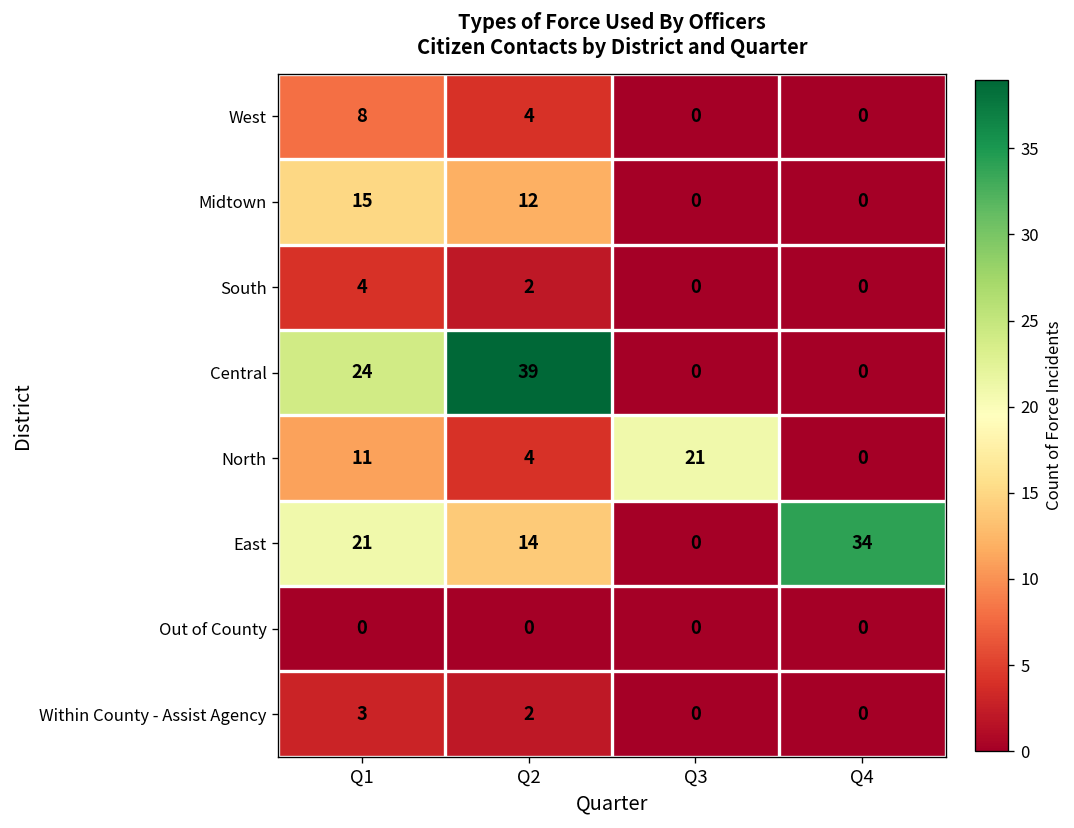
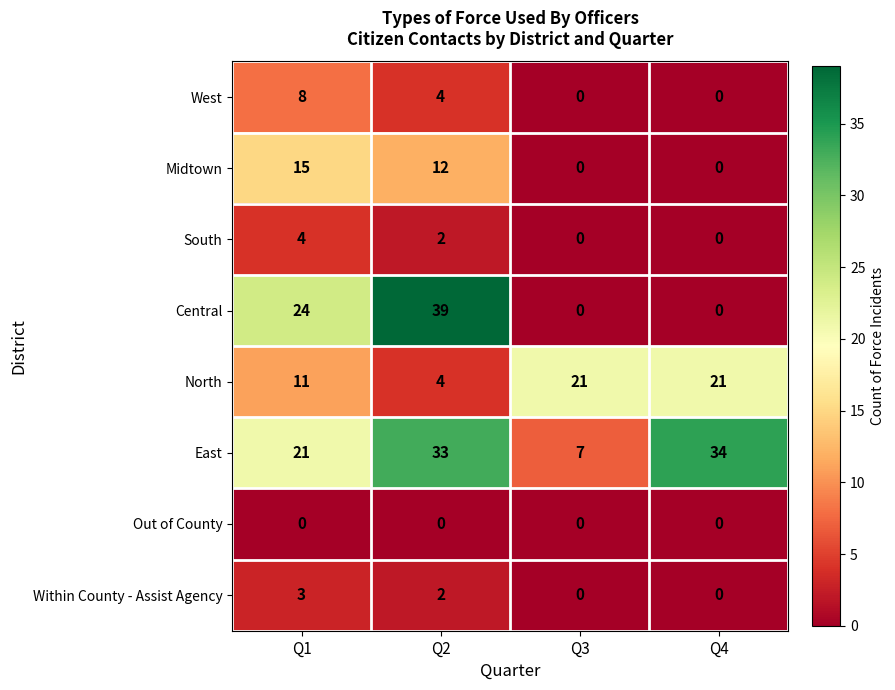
North, Q4: 0 -> 21
East, Q2: 14 -> 33
East, Q3: 0 -> 7
